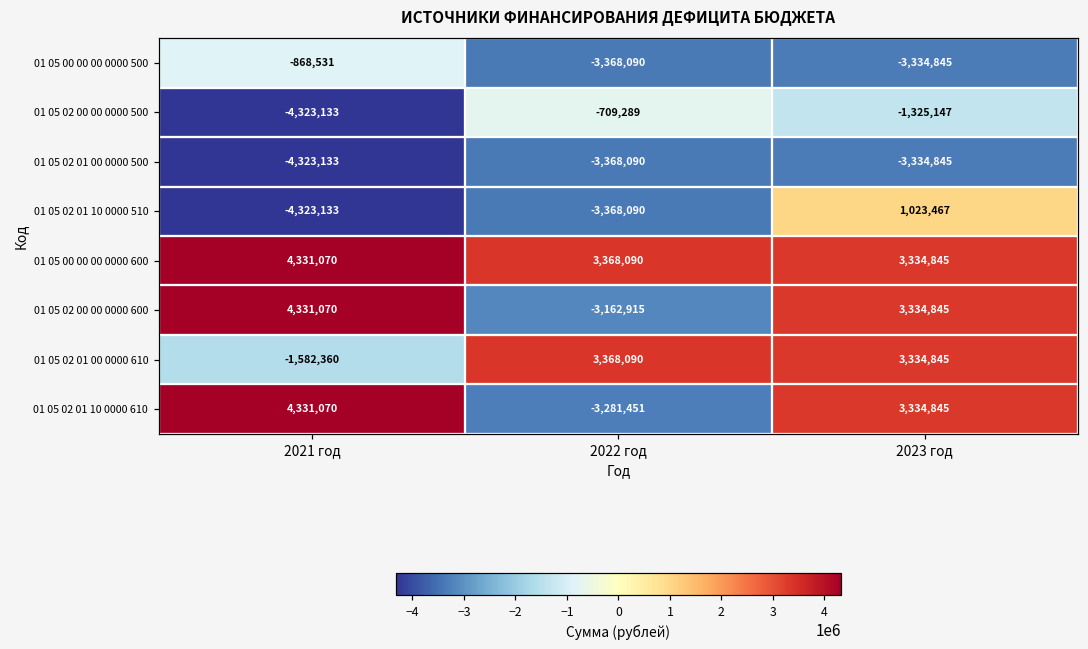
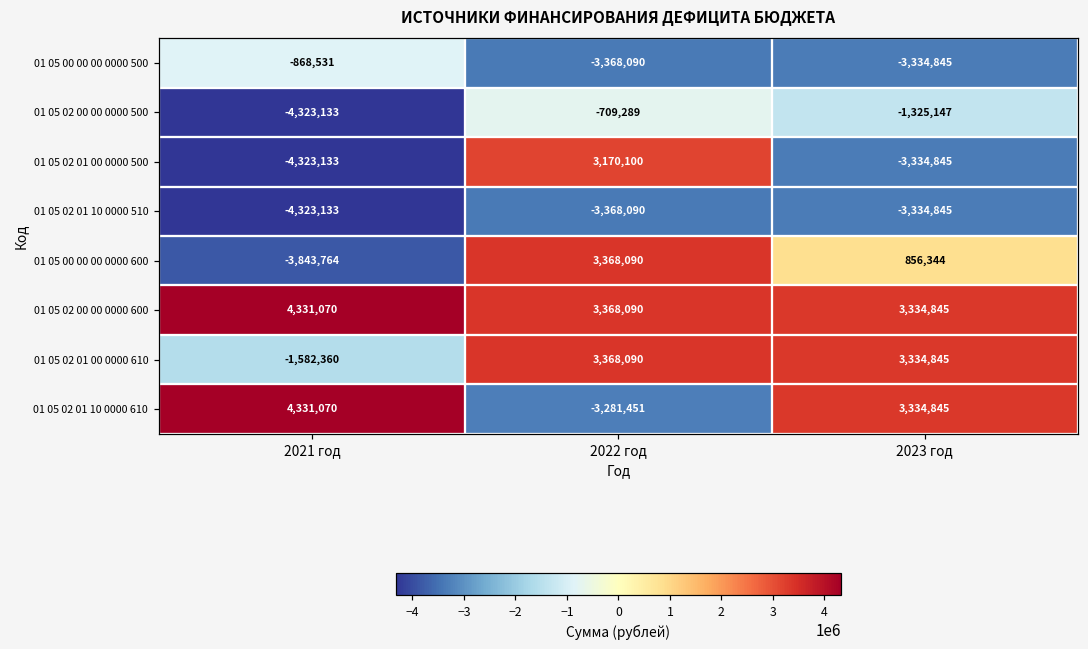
01 05 02 01 00 0000 500, 2022 год: -3,368,090 -> 3,170,100
01 05 02 01 10 0000 510, 2023 год: 1,023,467 -> -3,334,845
01 05 00 00 00 0000 600, 2021 год: 4,331,070 -> -3,843,764
01 05 00 00 00 0000 600, 2023 год: 3,334,845 -> 856,344
01 05 02 00 00 0000 600, 2022 год: -3,162,915 -> 3,368,090
